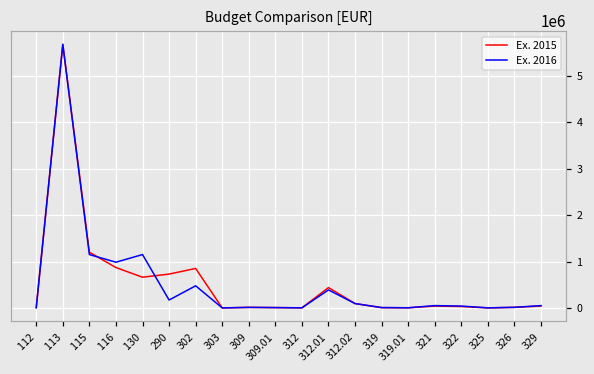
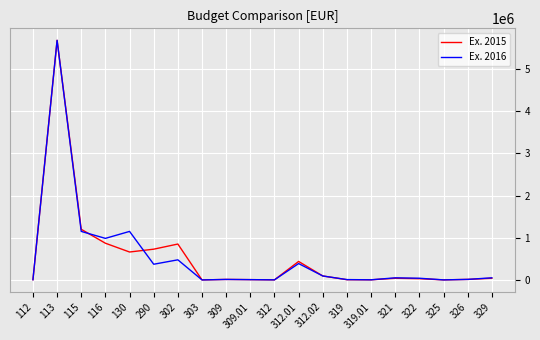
Ex. 2016, 290: 200000 -> 400000
